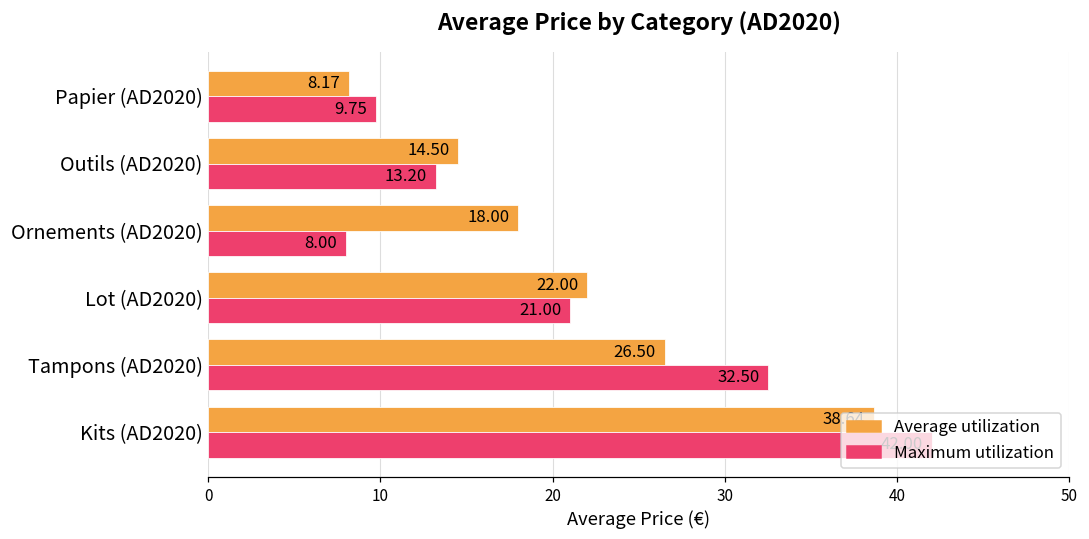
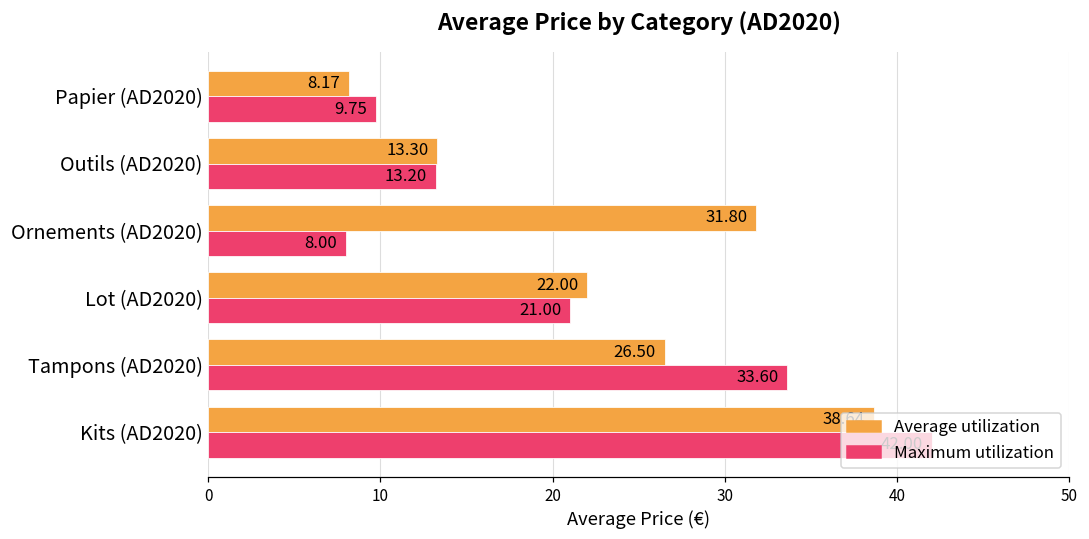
Average utilization, Outils (AD2020): 14.50 -> 13.30
Average utilization, Ornements (AD2020): 18.00 -> 31.80
Maximum utilization, Tampons (AD2020): 32.50 -> 33.60
